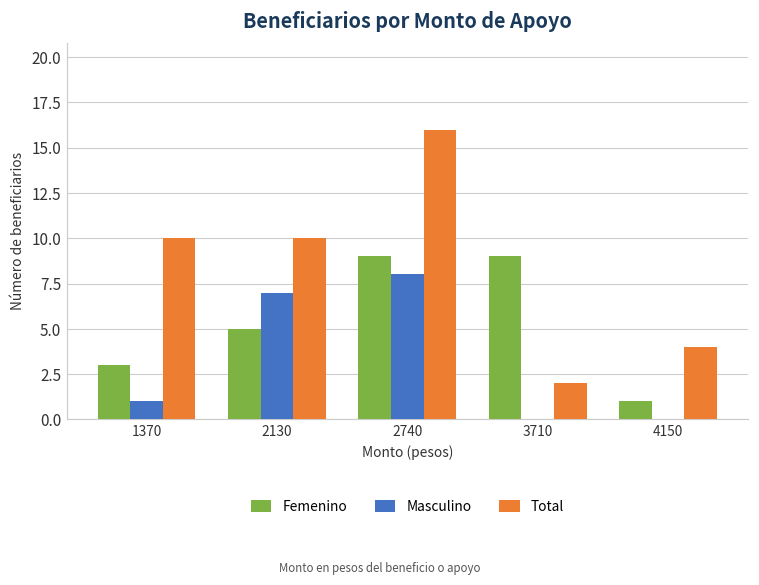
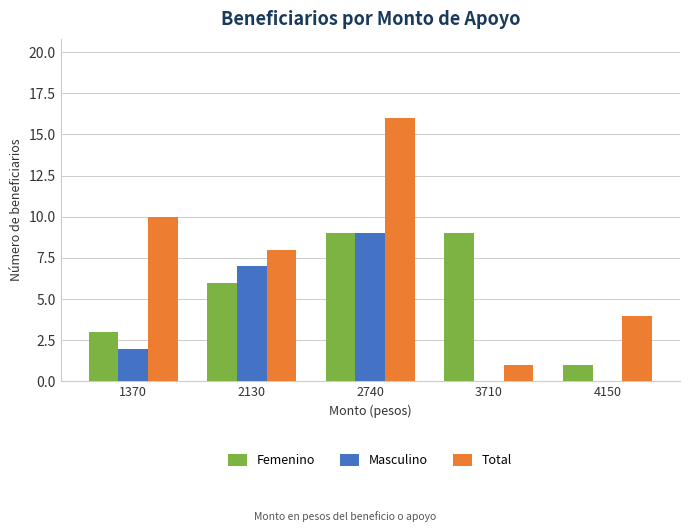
Masculino, 1370: 1 -> 2
Femenino, 2130: 5 -> 6
Total, 2130: 10 -> 8
Masculino, 2740: 8 -> 9
Total, 3710: 2 -> 1
